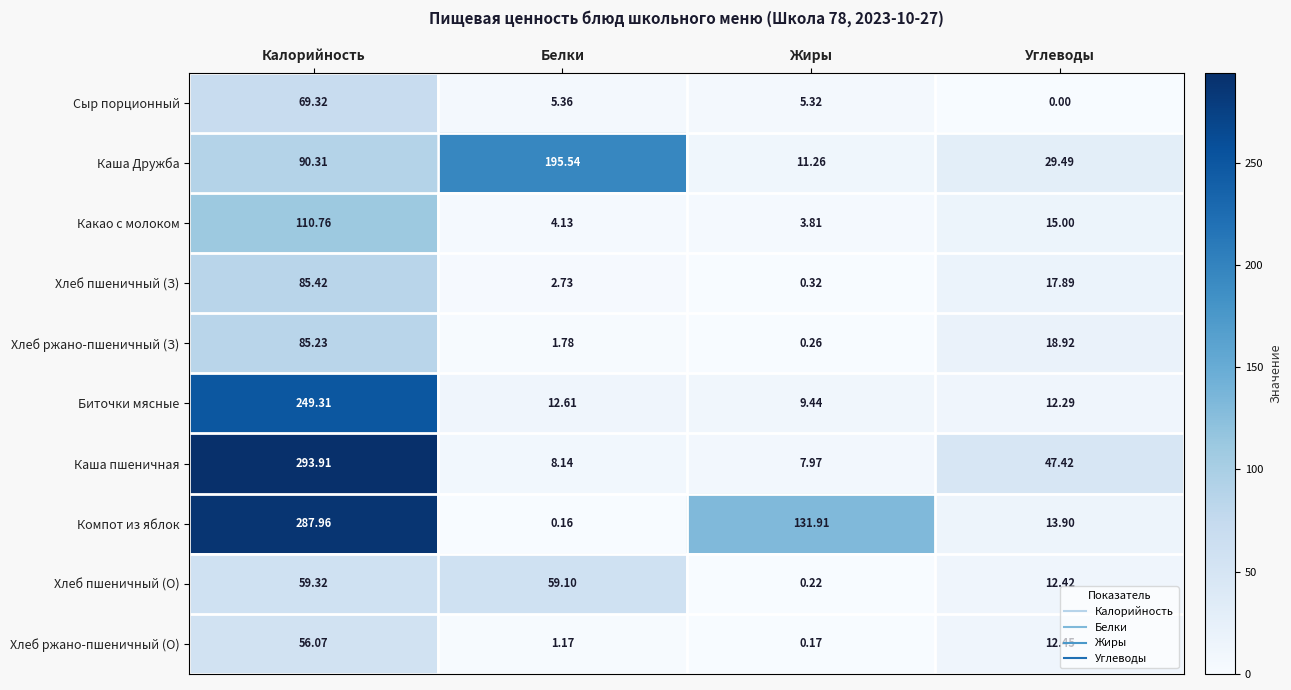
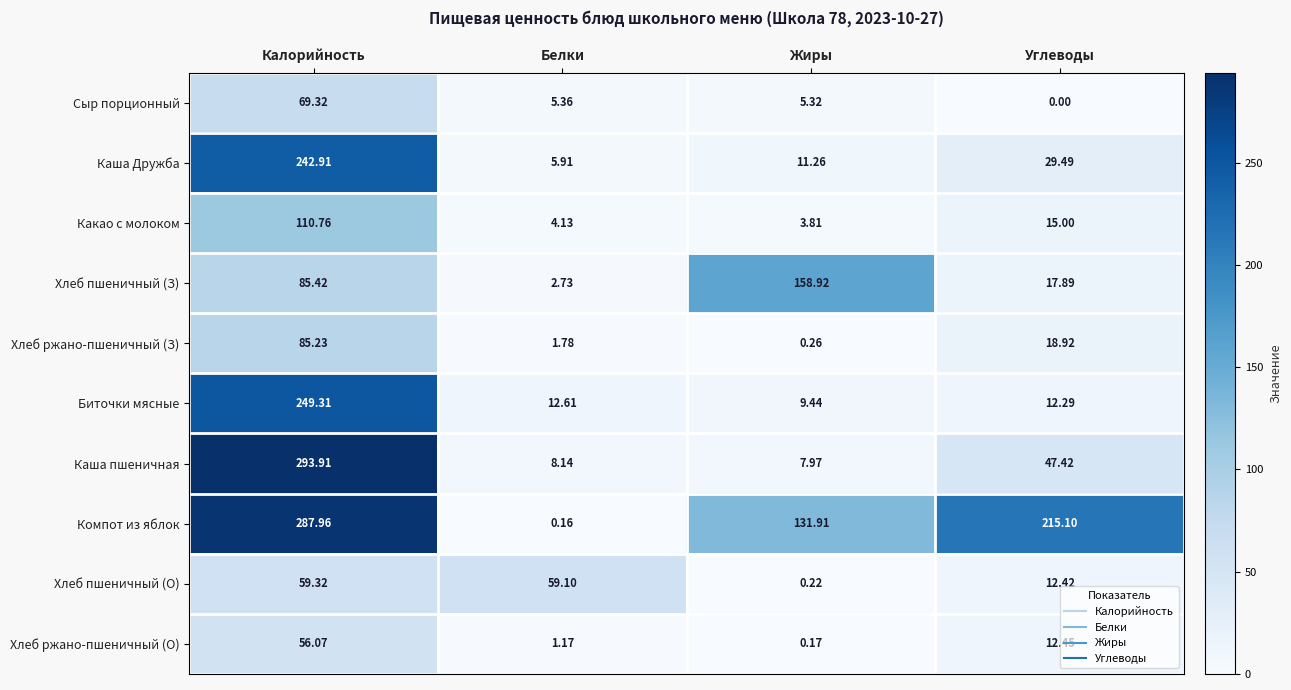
Каша Дружба, Калорийность: 90.31 -> 242.91
Каша Дружба, Белки: 195.54 -> 5.91
Хлеб пшеничный (З), Жиры: 0.32 -> 158.92
Компот из яблок, Углеводы: 13.90 -> 215.10
